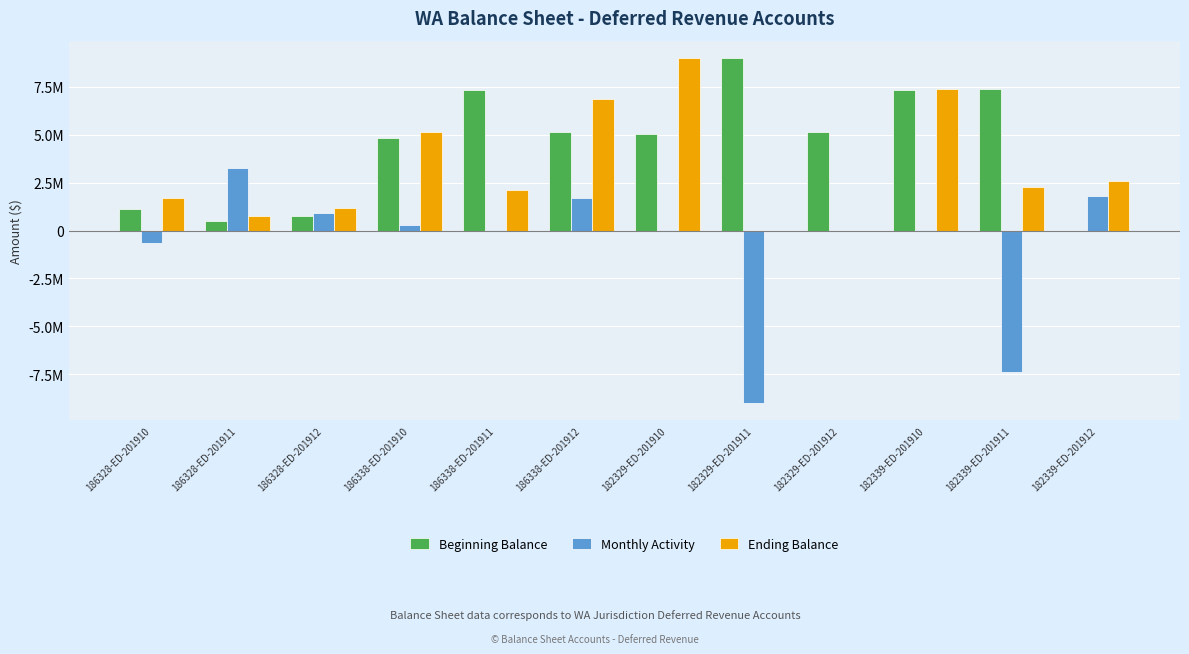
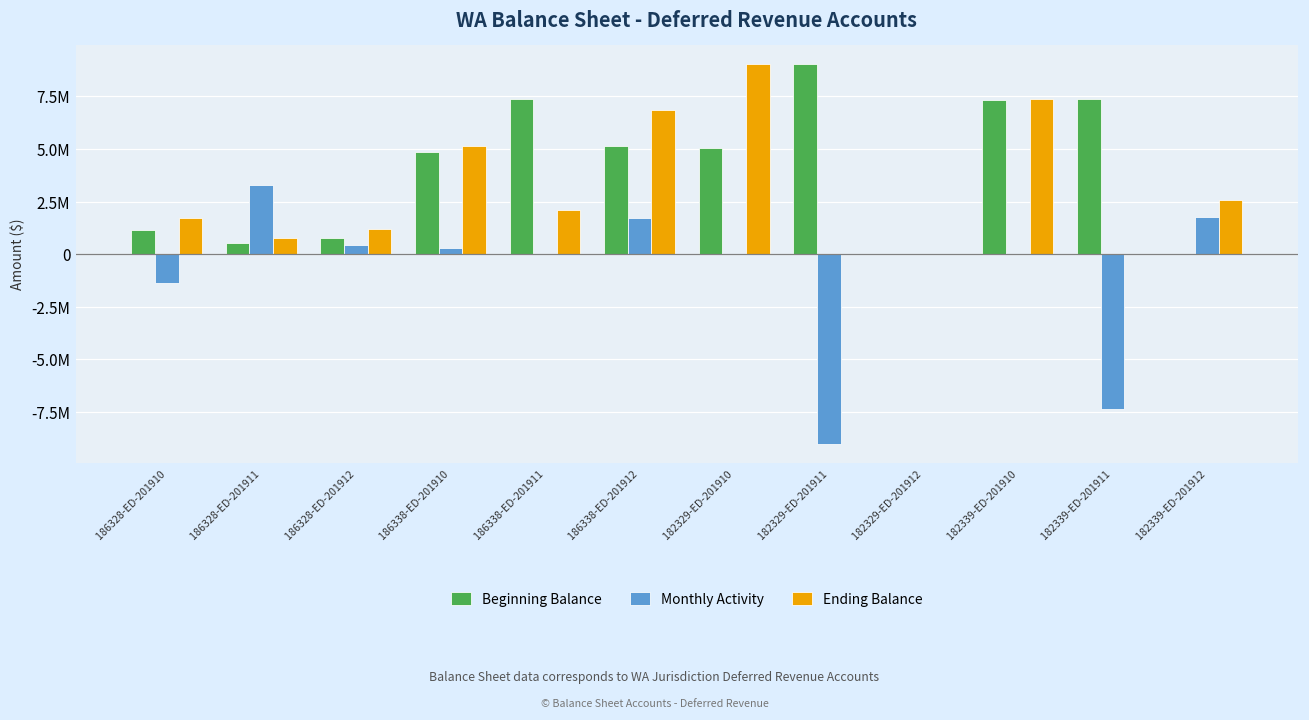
Monthly Activity, 186328-ED-201910: -600000 -> -1400000
Monthly Activity, 186328-ED-201912: 900000 -> 400000
Beginning Balance, 182329-ED-201912: 5200000 -> 0
Ending Balance, 182339-ED-201911: 2300000 -> 0
